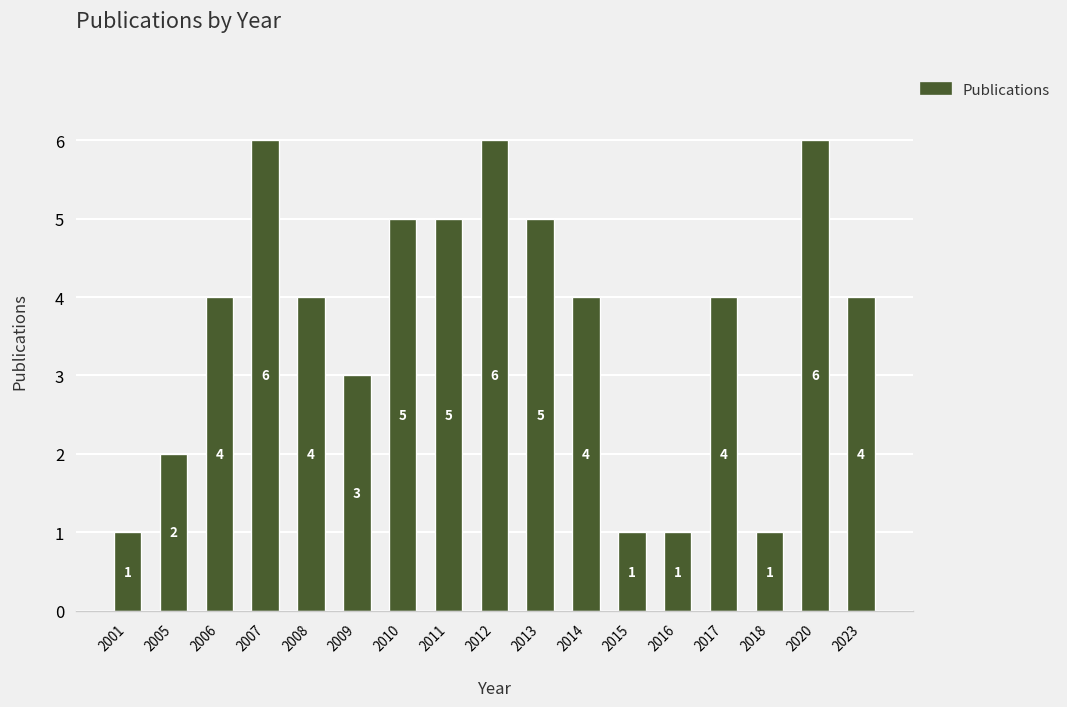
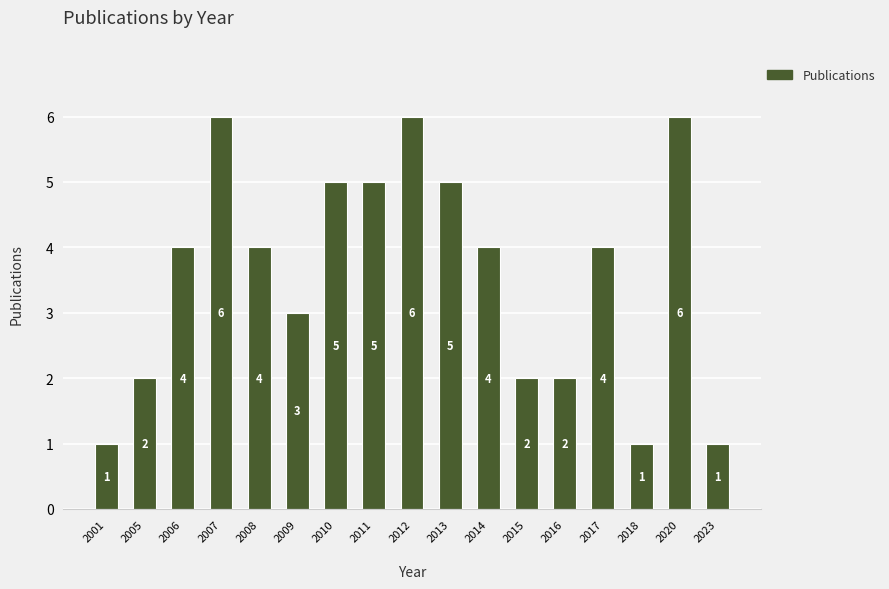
2015: 1 -> 2
2016: 1 -> 2
2023: 4 -> 1
